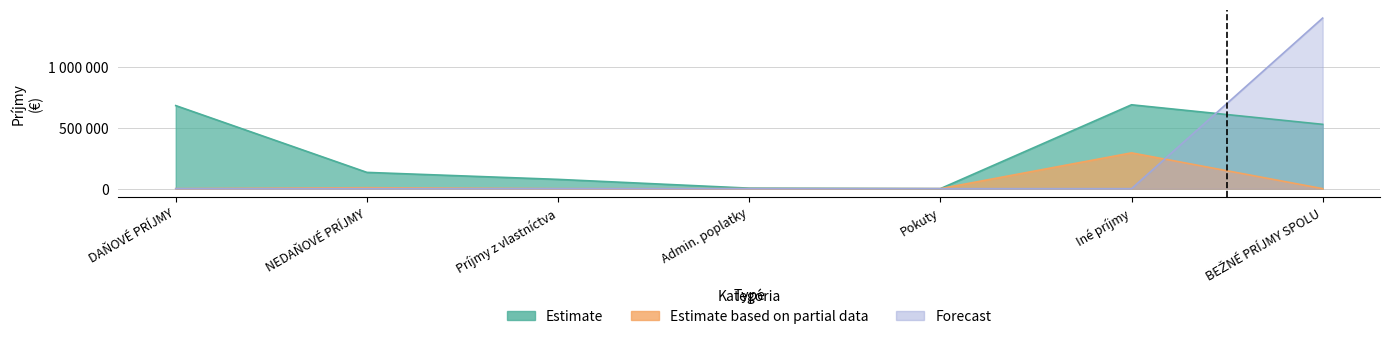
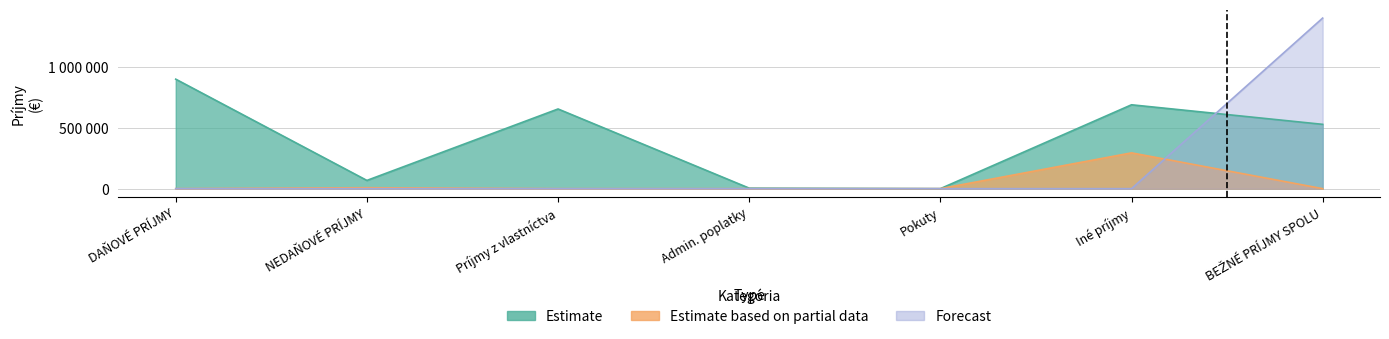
Estimate, DAŇOVÉ PRÍJMY: 680000 -> 900000
Estimate, NEDAŇOVÉ PRÍJMY: 130000 -> 70000
Estimate, Príjmy z vlastníctva: 80000 -> 650000
